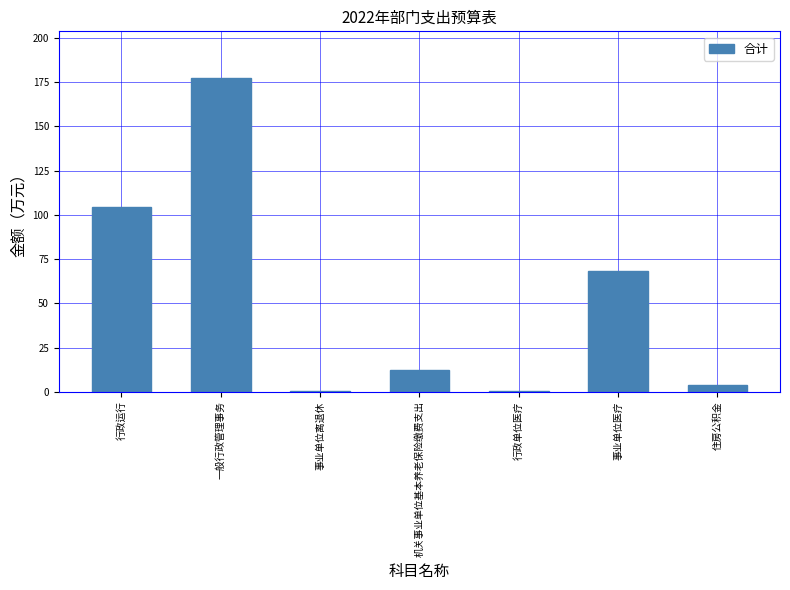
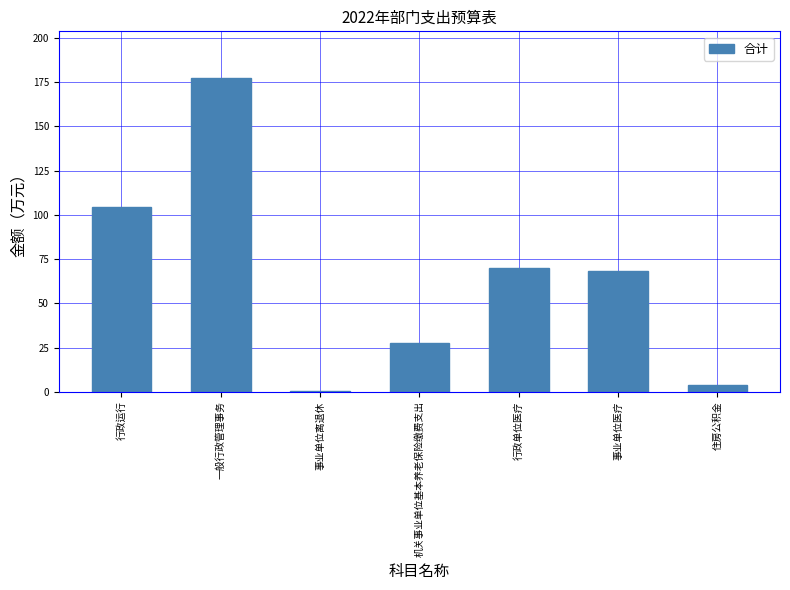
机关事业单位基本养老保险缴费支出: 12 -> 28
行政单位医疗: 0 -> 70
